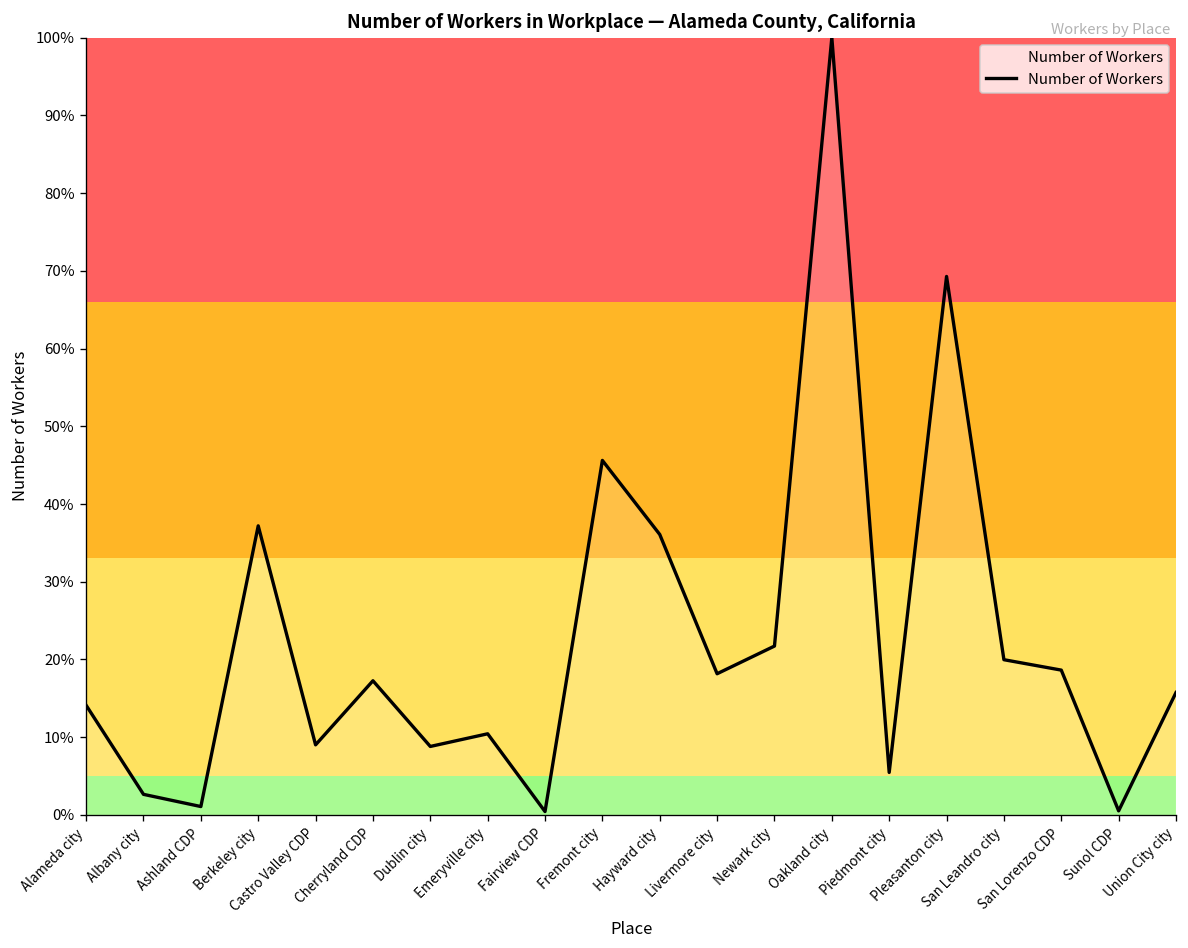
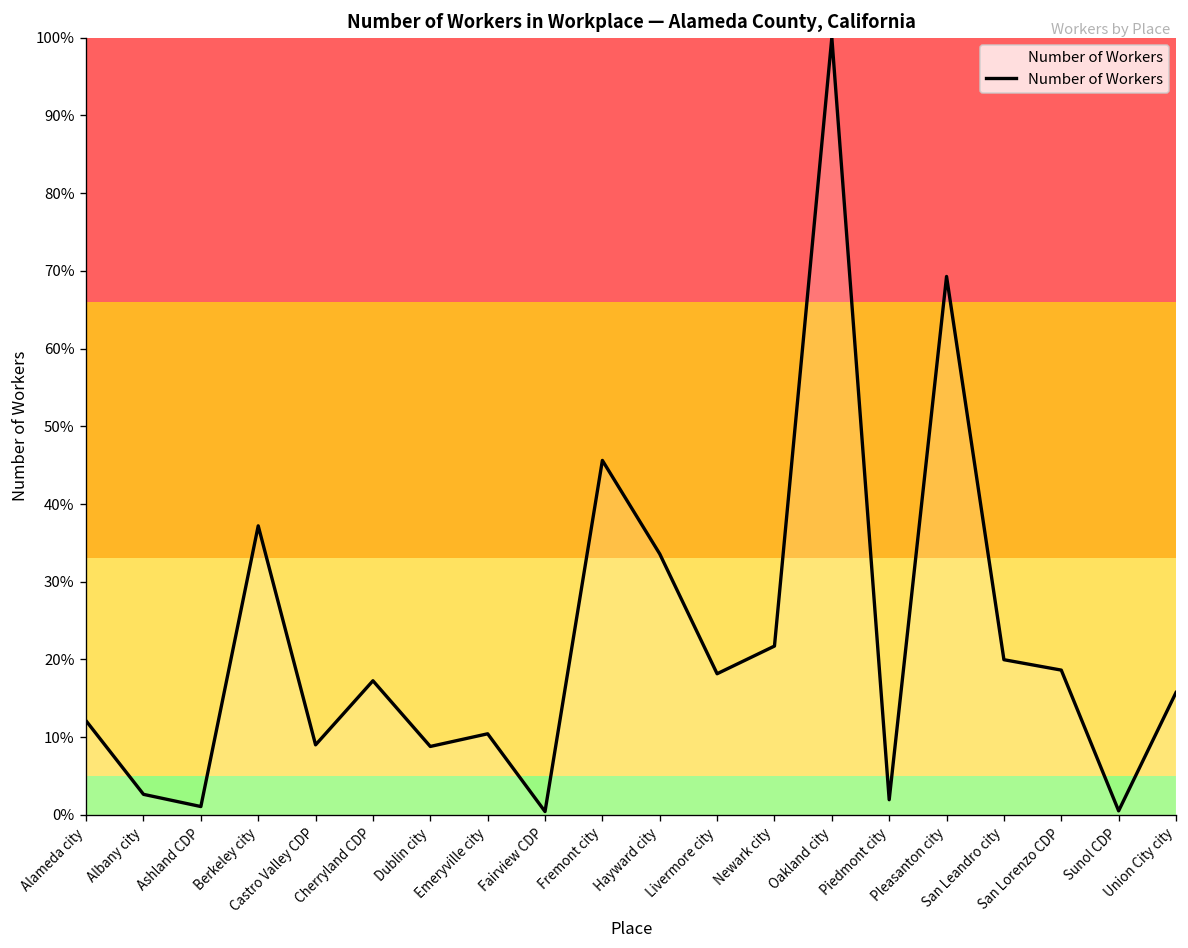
Alameda city: 14% -> 12%
Hayward city: 36% -> 34%
Piedmont city: 5% -> 2%
